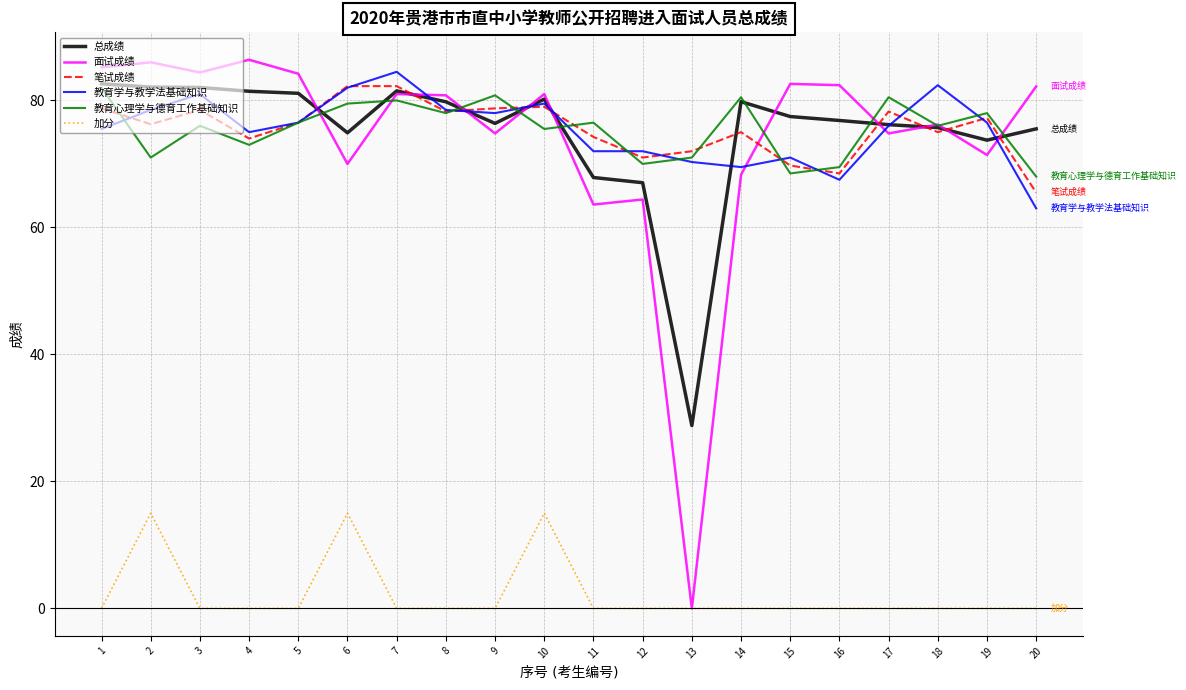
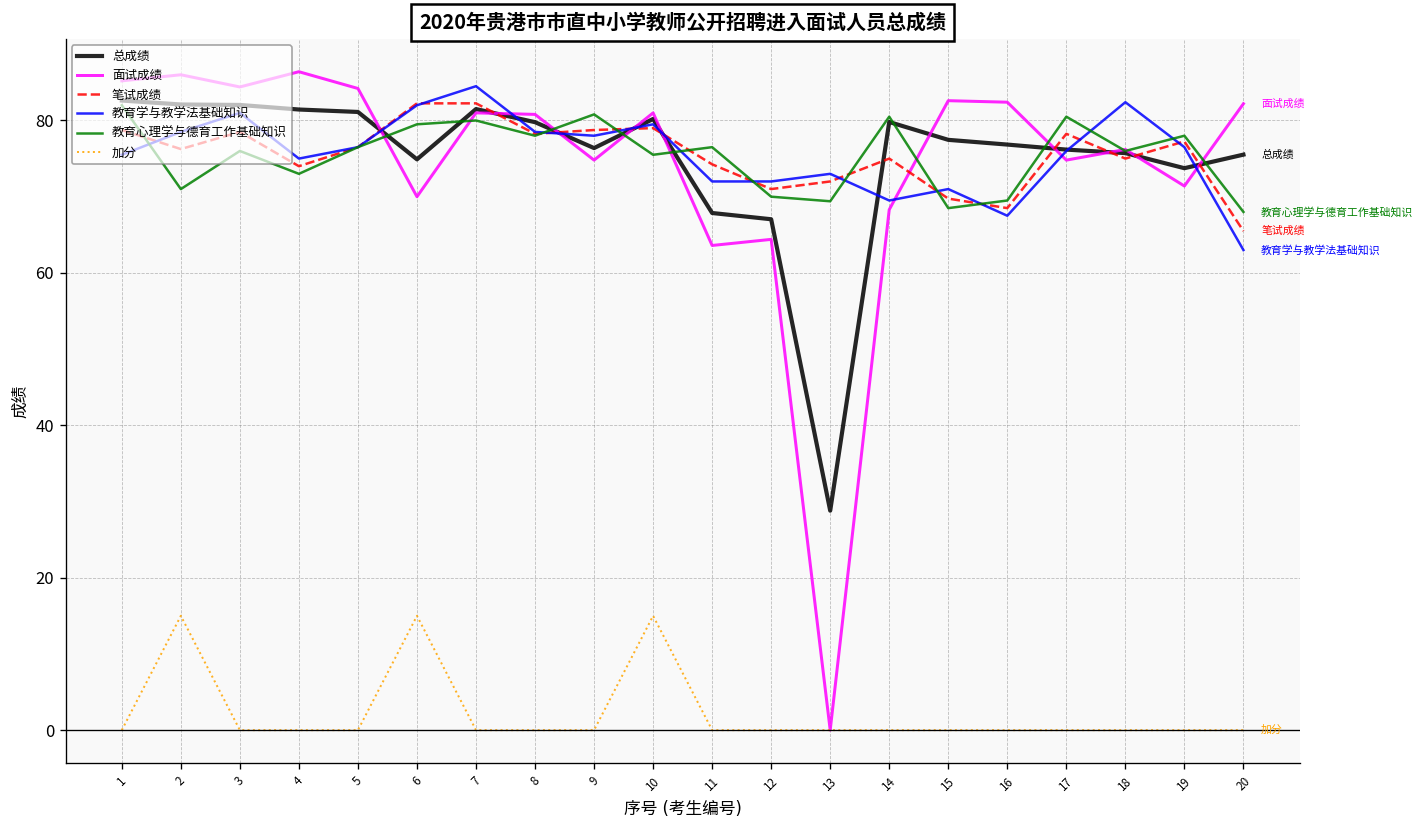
教育学与教学法基础知识, 13: 70 -> 73
教育心理学与德育工作基础知识, 13: 71 -> 69
